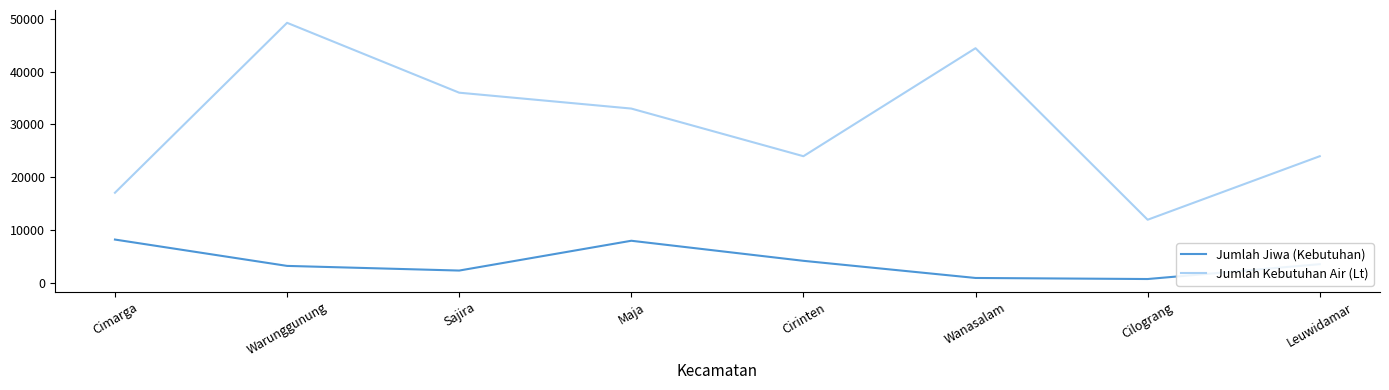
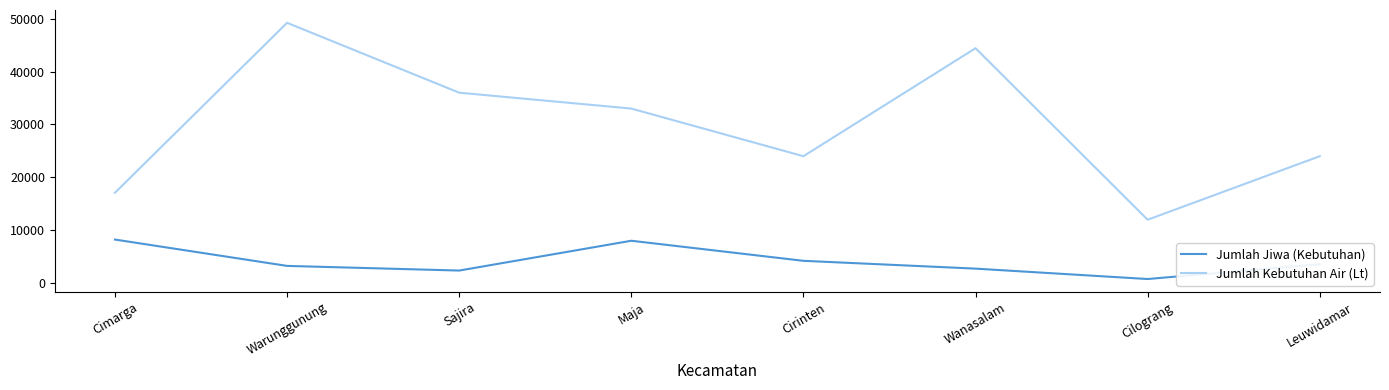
Jumlah Jiwa (Kebutuhan), Wanasalam: 1000 -> 3000
